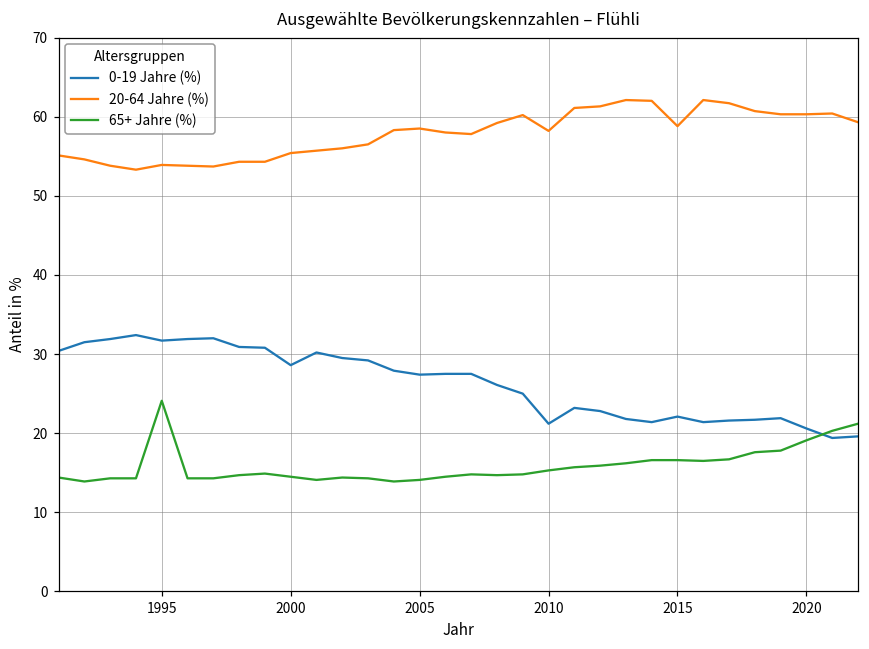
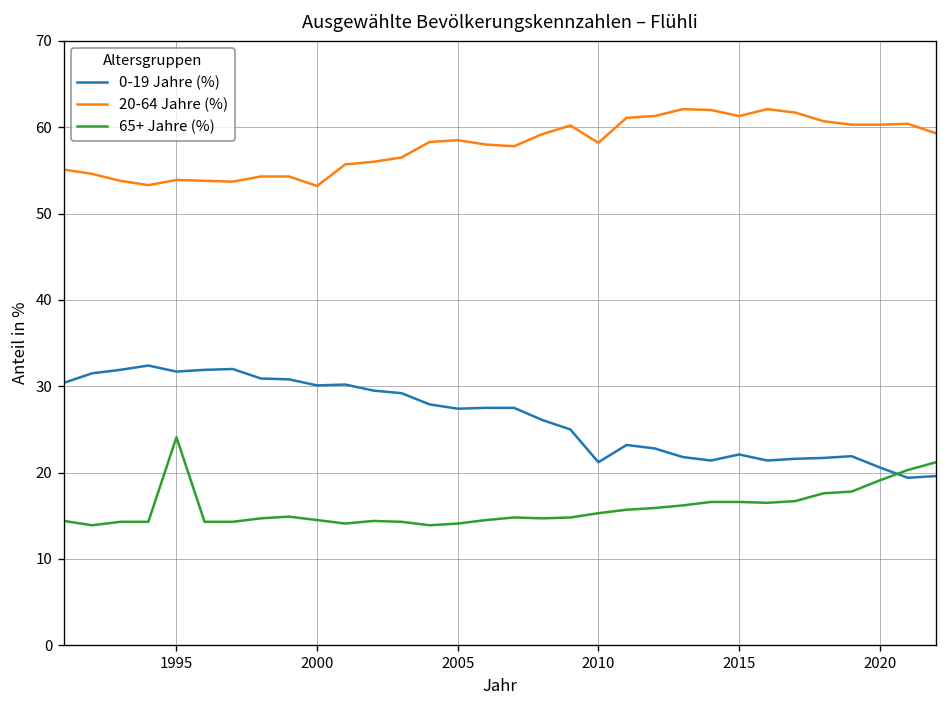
0-19 Jahre (%), 2000: 29 -> 30
20-64 Jahre (%), 2000: 55 -> 53
20-64 Jahre (%), 2015: 59 -> 61
